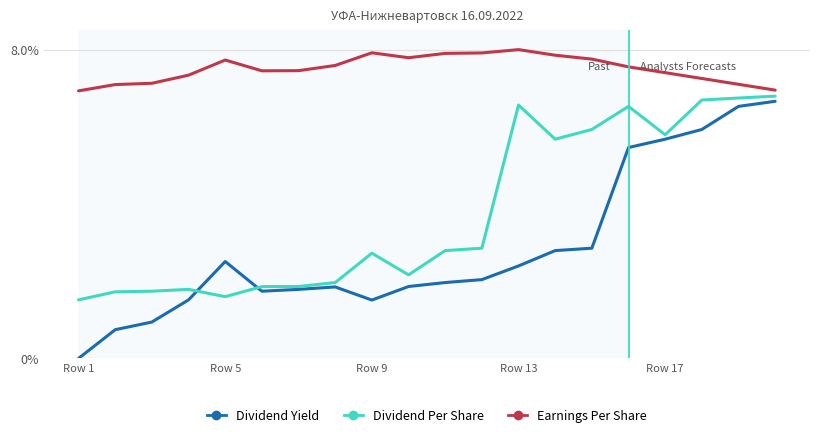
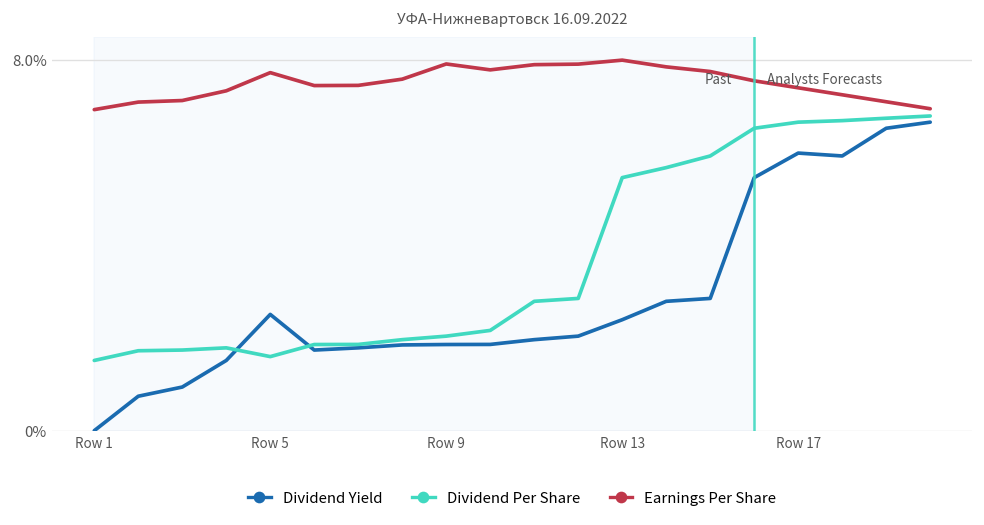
Dividend Yield, Row 9: 1.5% -> 1.9%
Dividend Per Share, Row 9: 2.7% -> 2.0%
Dividend Per Share, Row 13: 6.6% -> 5.5%
Dividend Yield, Row 17: 5.7% -> 6.0%
Dividend Per Share, Row 17: 5.8% -> 6.7%
